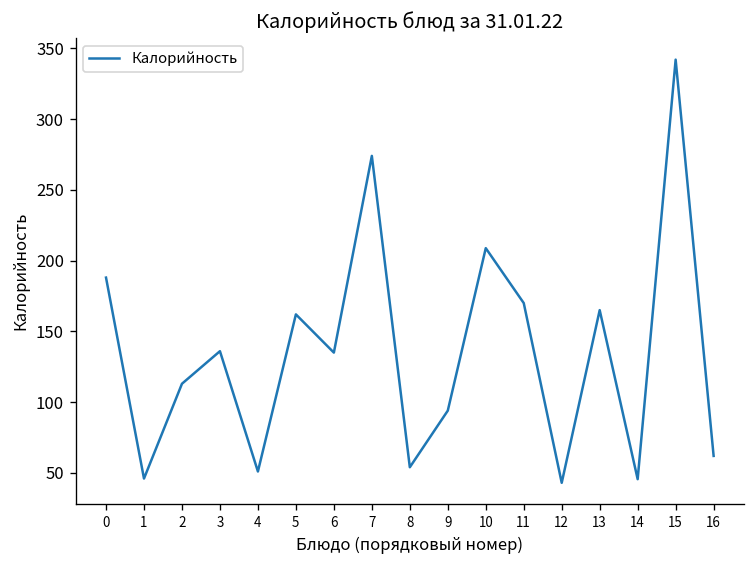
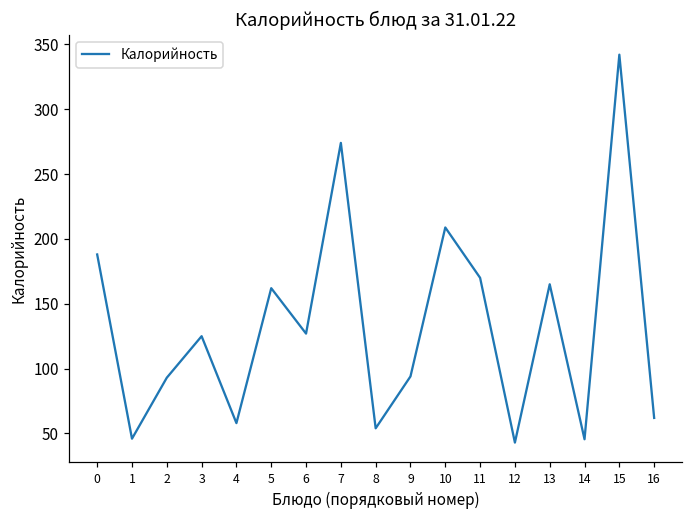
2: 113 -> 93
3: 136 -> 125
4: 51 -> 58
6: 135 -> 127
